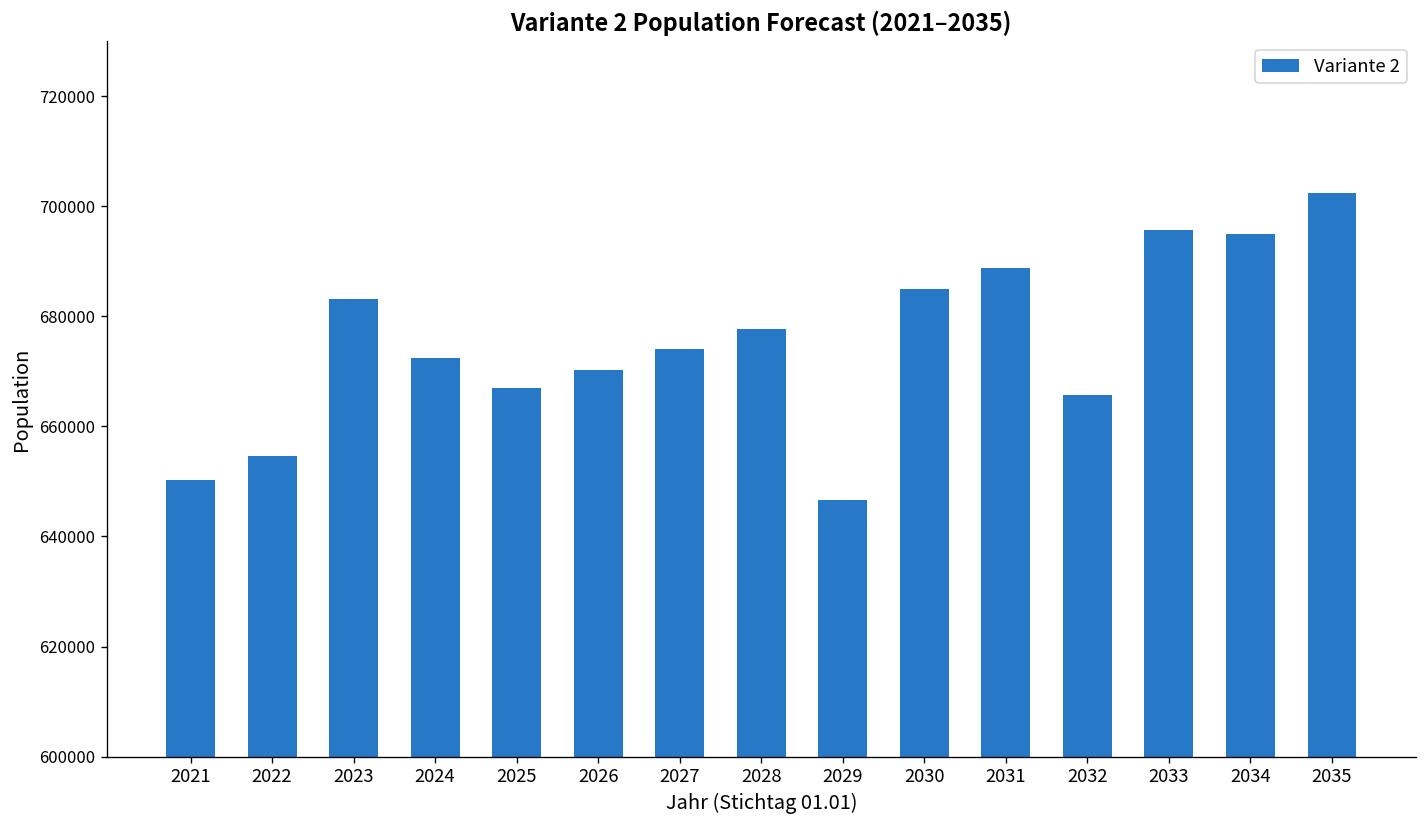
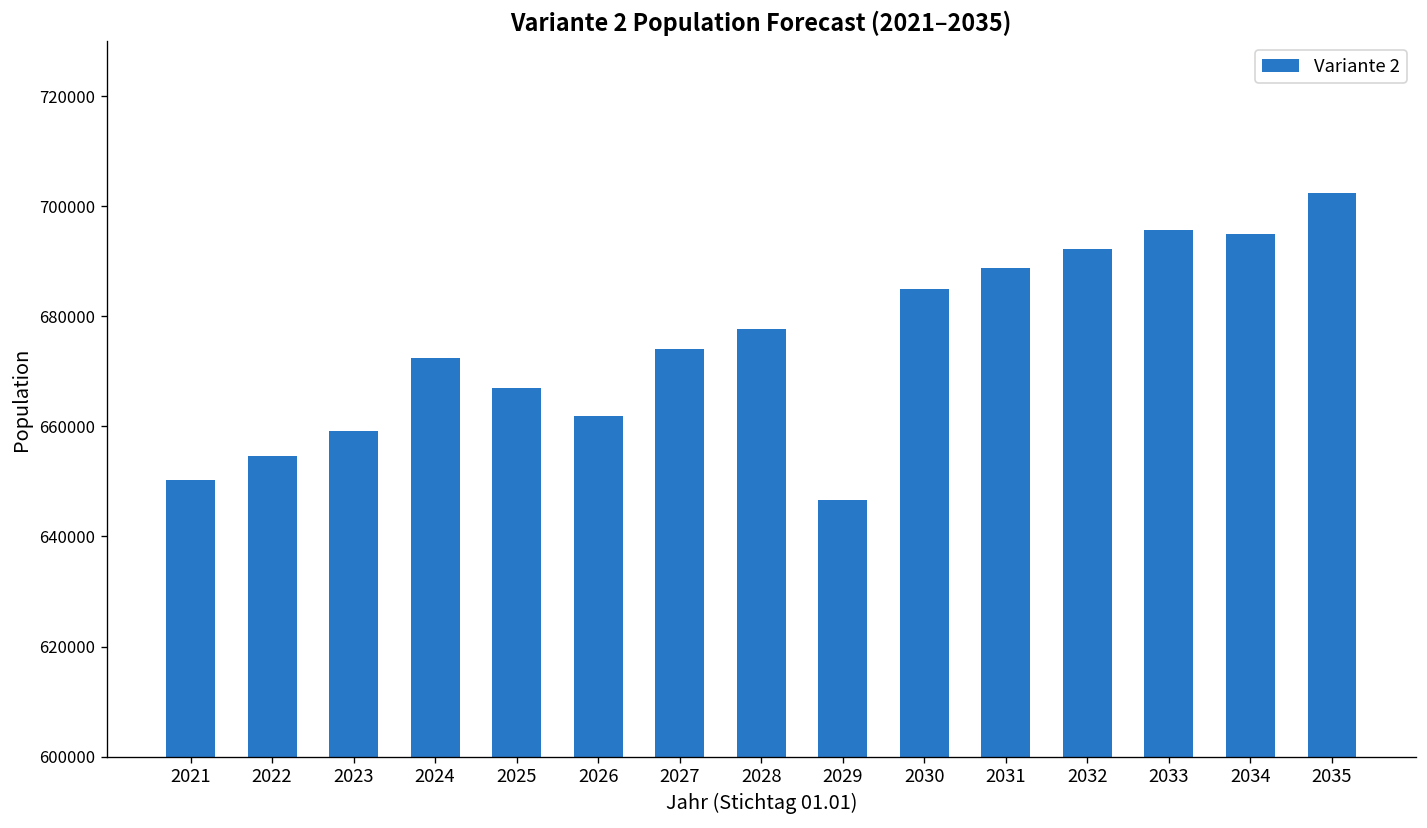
2023: 683000 -> 659000
2026: 670000 -> 662000
2032: 666000 -> 692000
